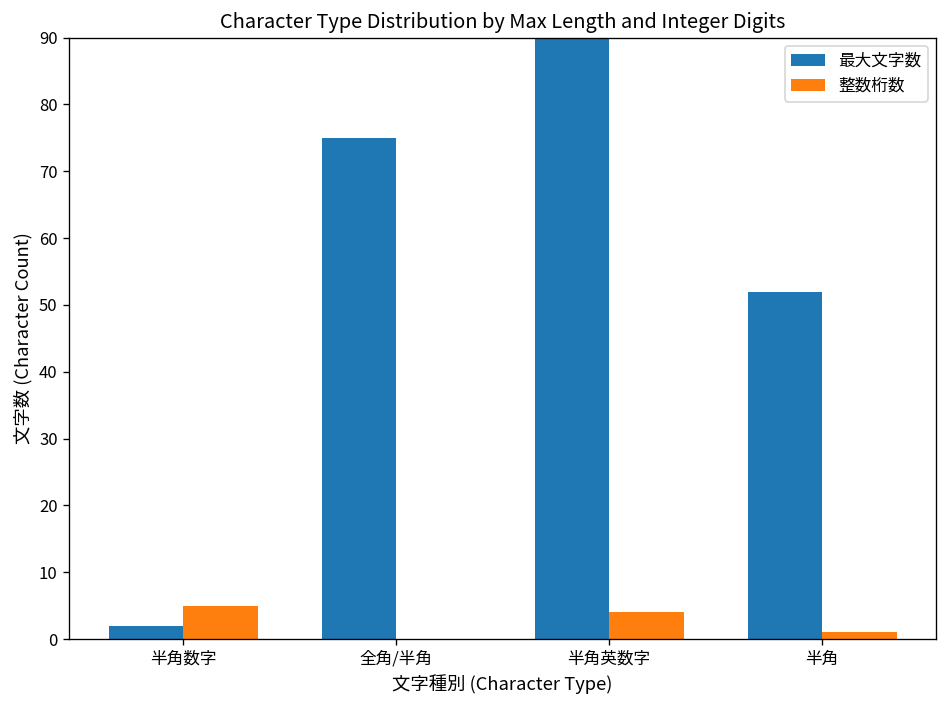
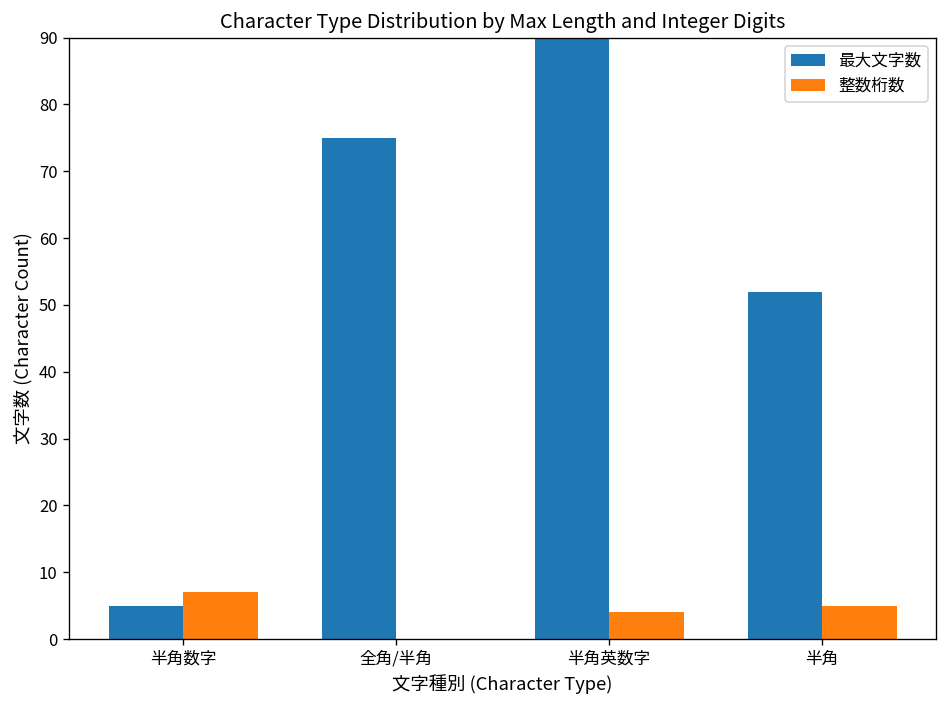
最大文字数, 半角数字: 2 -> 5
整数桁数, 半角数字: 5 -> 7
整数桁数, 半角: 1 -> 5
